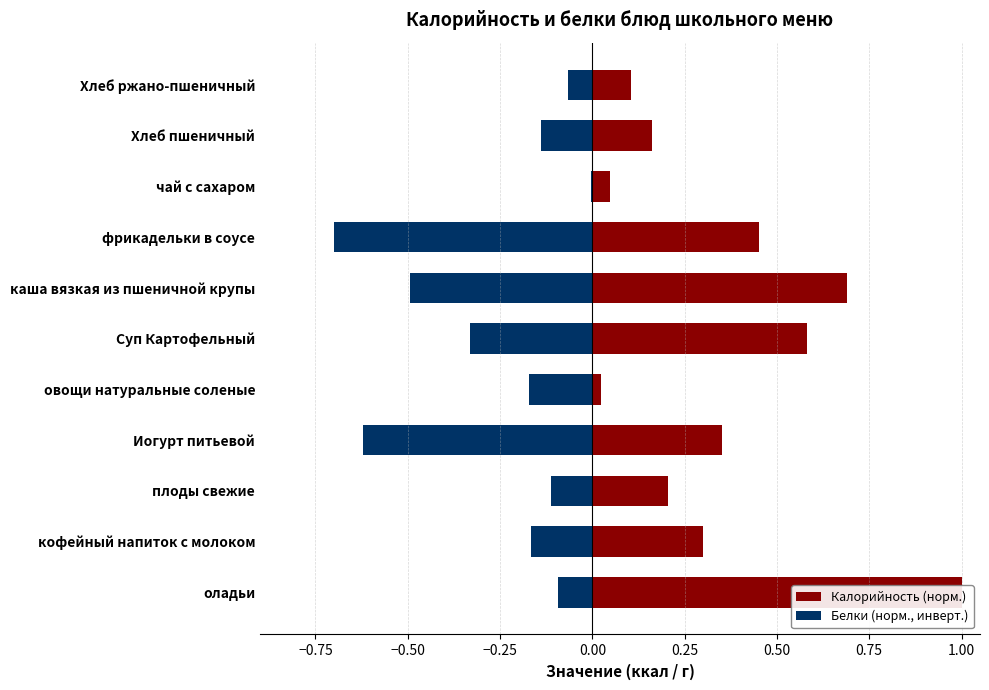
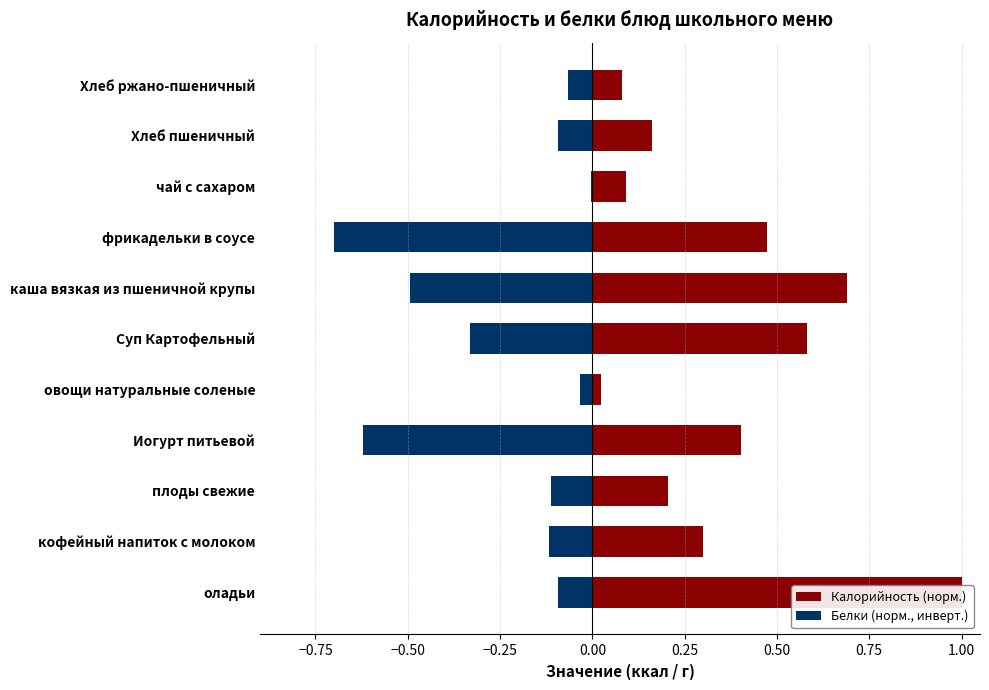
Калорийность (норм.), Хлеб ржано-пшеничный: 0.11 -> 0.08
Белки (норм., инверт.), Хлеб пшеничный: -0.14 -> -0.09
Калорийность (норм.), чай с сахаром: 0.05 -> 0.09
Калорийность (норм.), фрикадельки в соусе: 0.45 -> 0.47
Белки (норм., инверт.), овощи натуральные соленые: -0.17 -> -0.03
Калорийность (норм.), Иогурт питьевой: 0.35 -> 0.40
Белки (норм., инверт.), кофейный напиток с молоком: -0.17 -> -0.12
